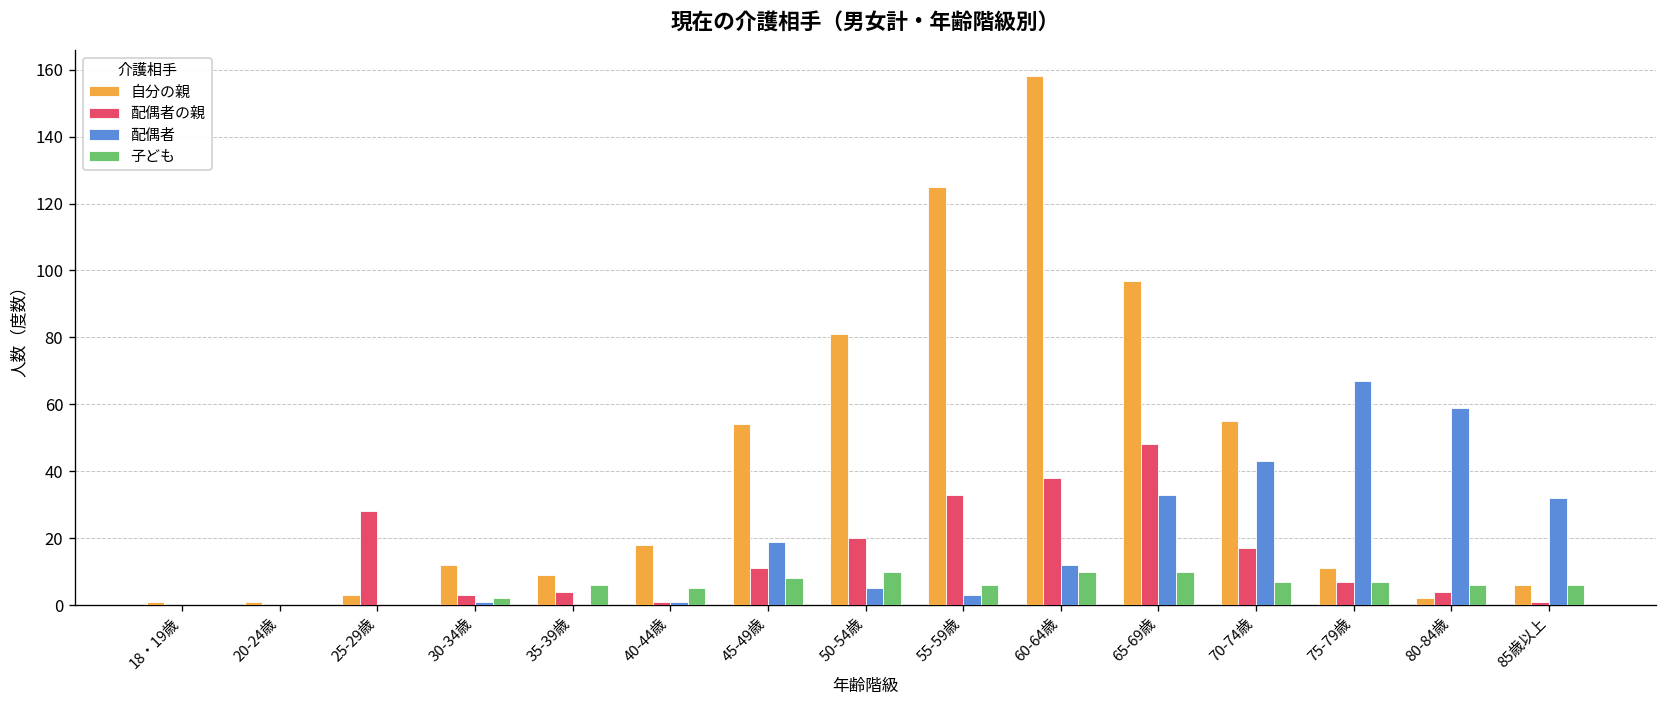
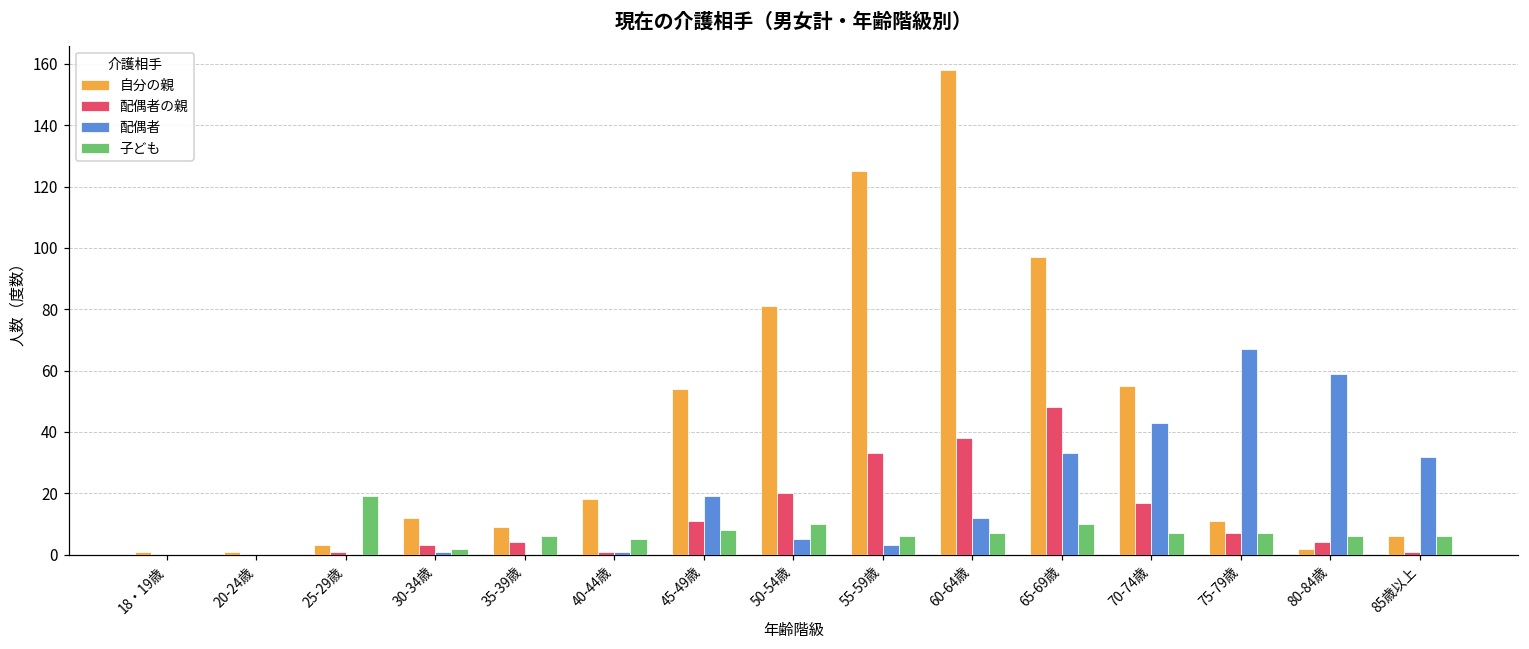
配偶者の親, 25-29歳: 28 -> 1
子ども, 25-29歳: 0 -> 19
子ども, 60-64歳: 10 -> 7
